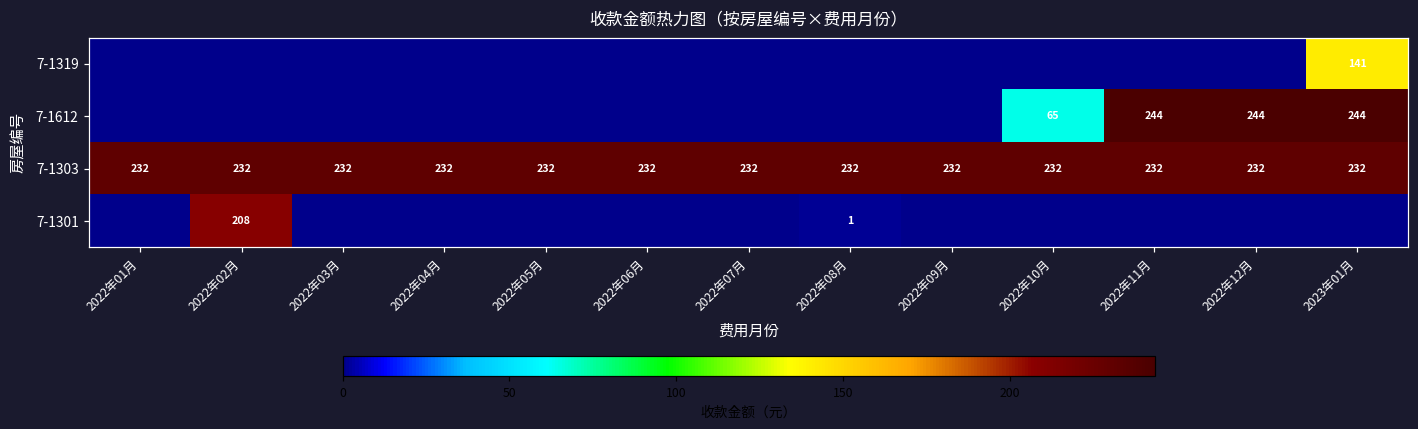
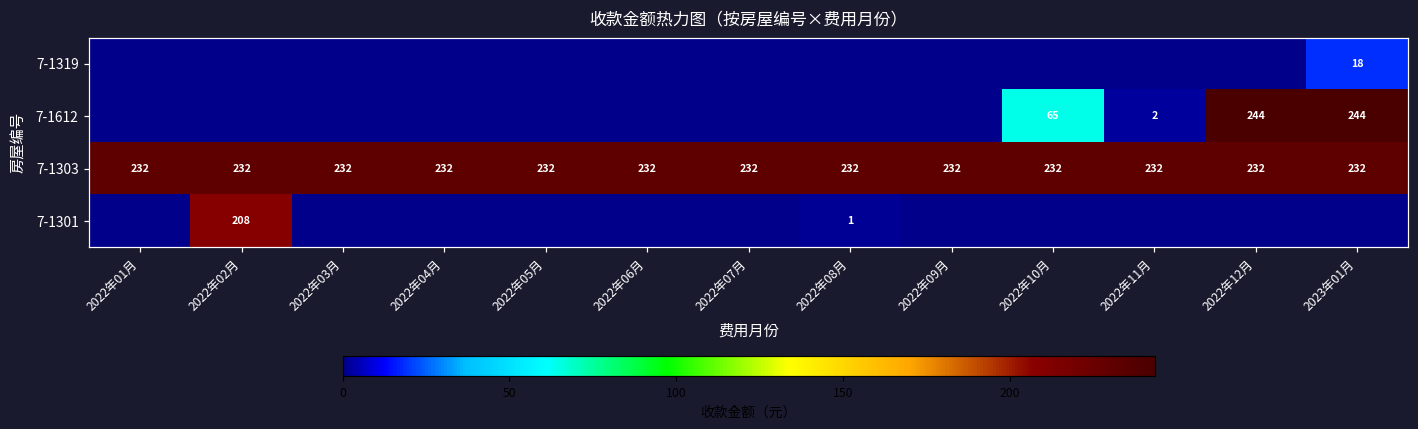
7-1319, 2023年01月: 141 -> 18
7-1612, 2022年11月: 244 -> 2
